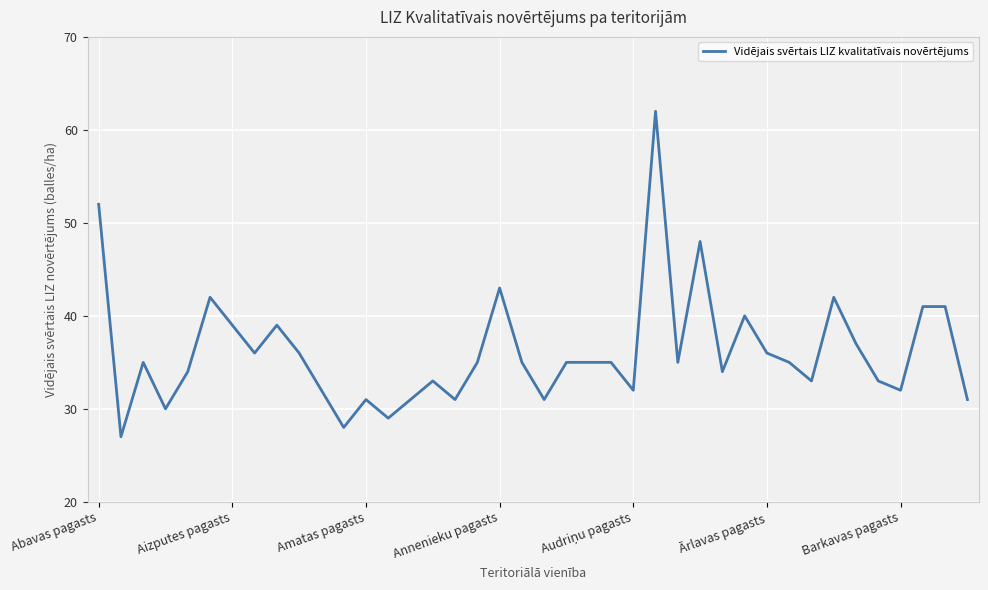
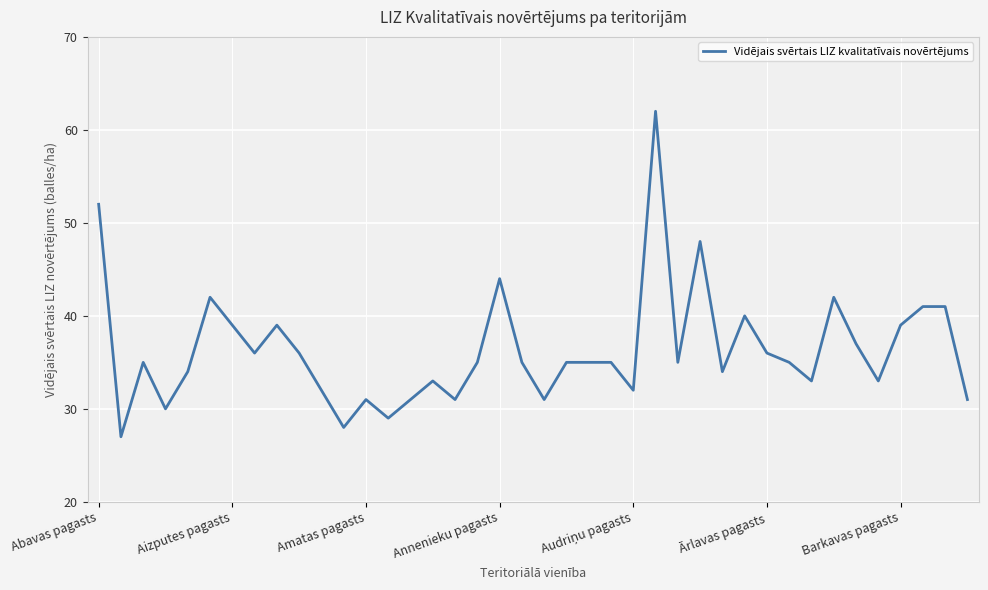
Annenieku pagasts: 43 -> 44
Barkavas pagasts: 32 -> 39
